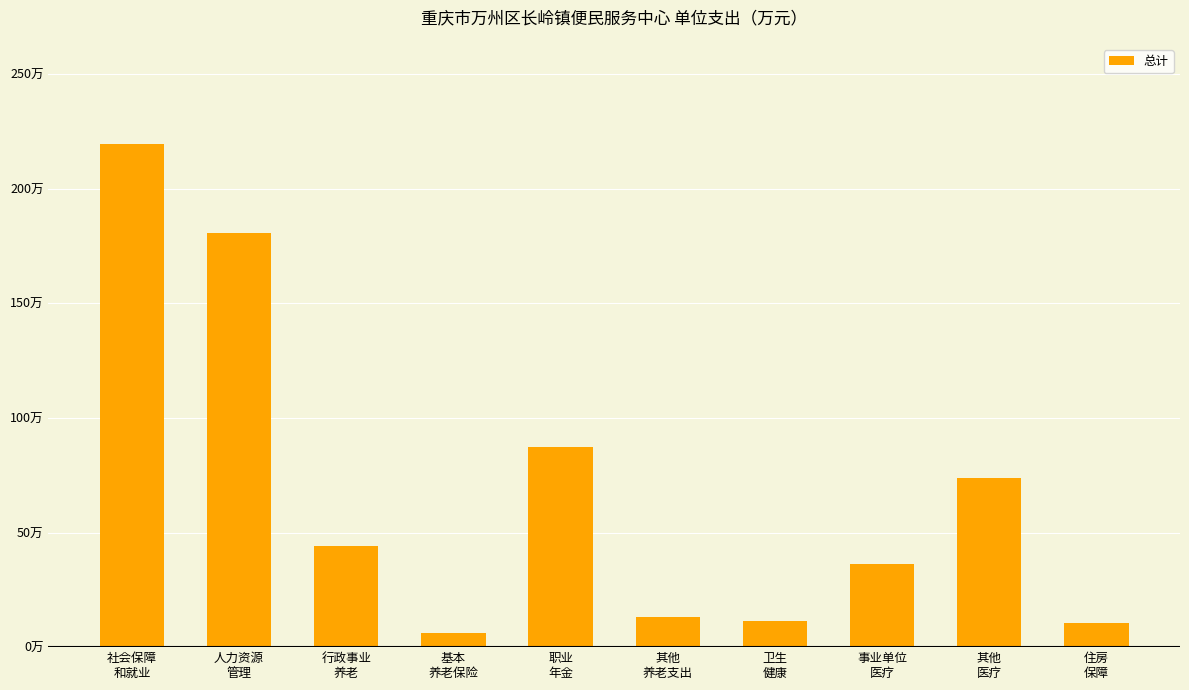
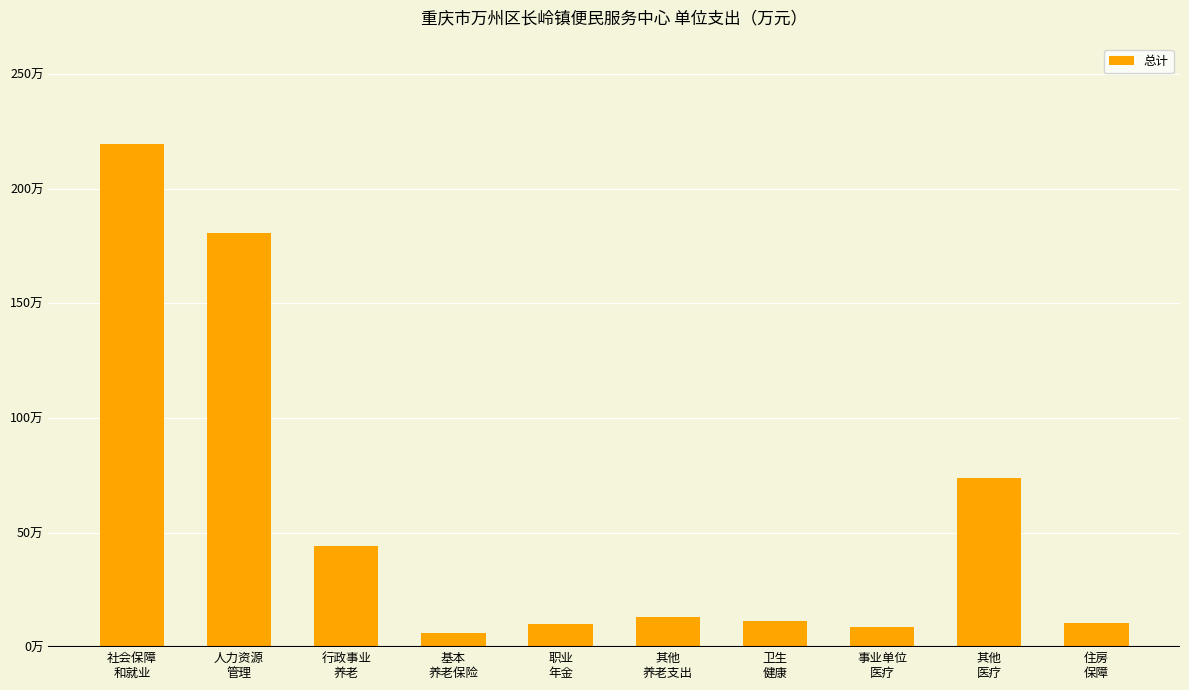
职业 年金: 87万 -> 10万
事业单位 医疗: 36万 -> 9万
